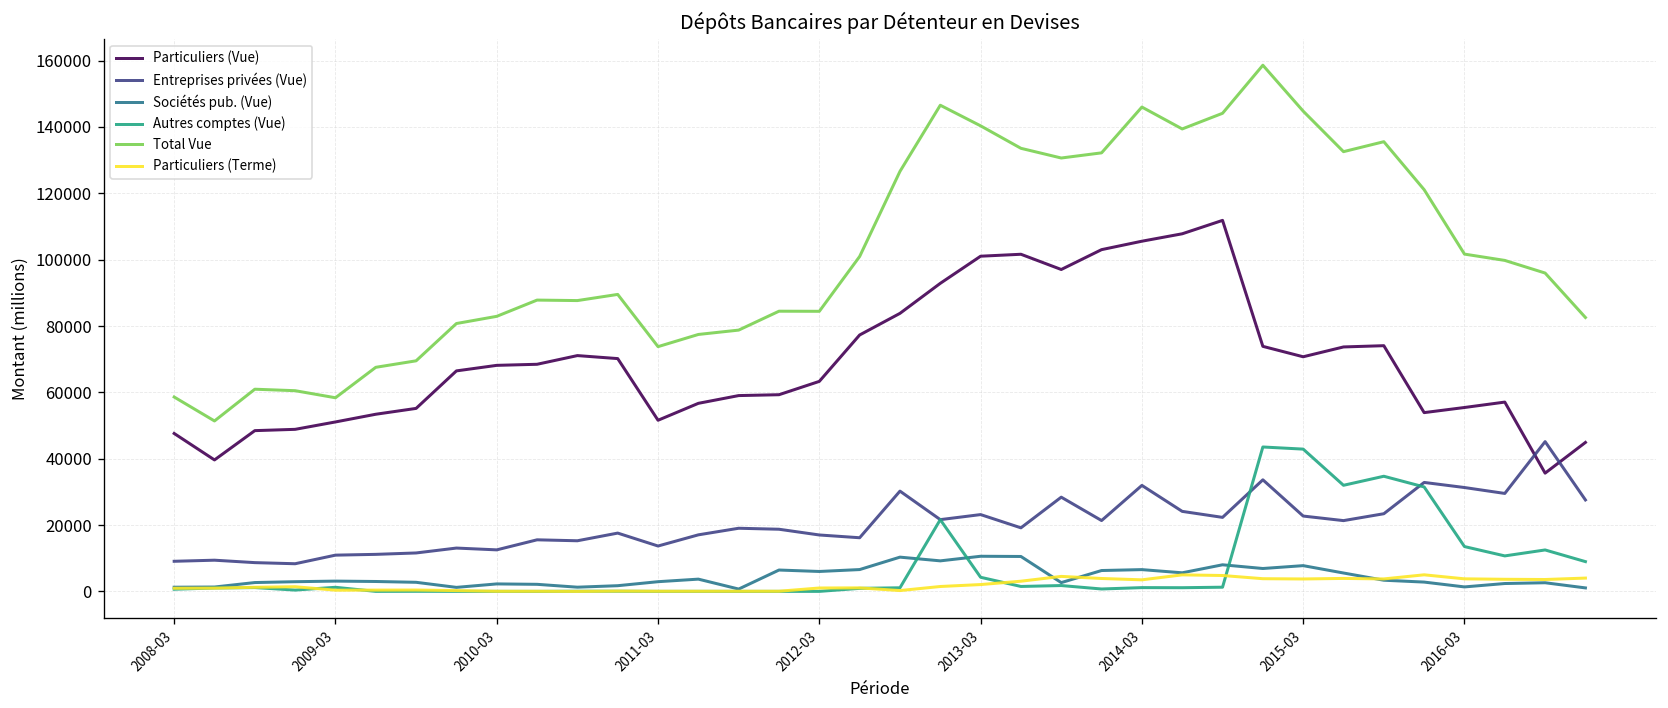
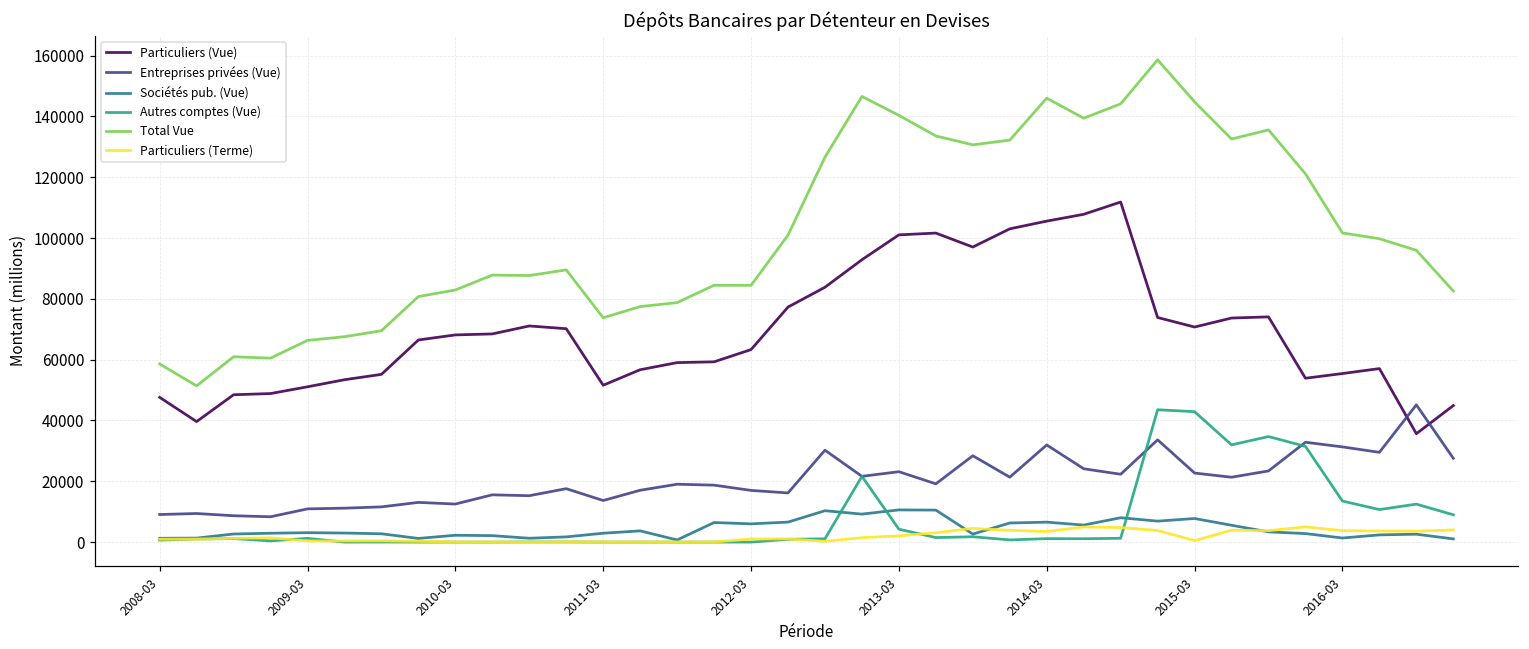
Total Vue, 2009-03: 58000 -> 66000
Particuliers (Terme), 2015-03: 4000 -> 0
